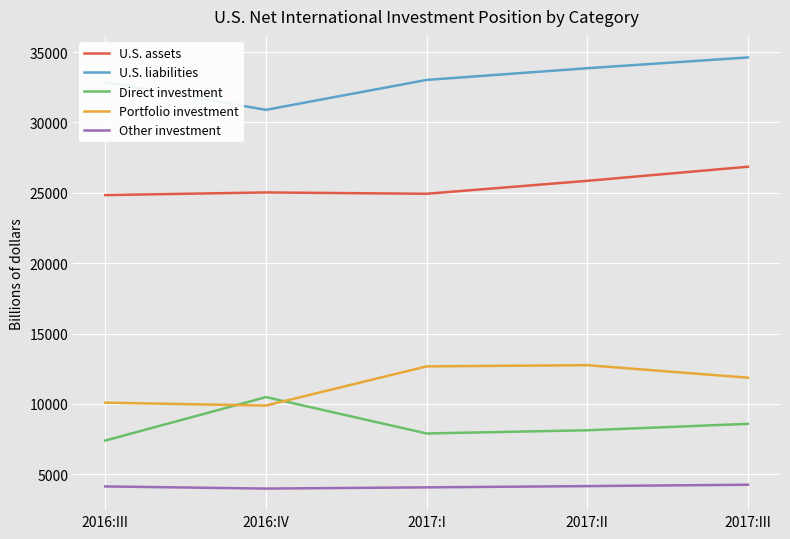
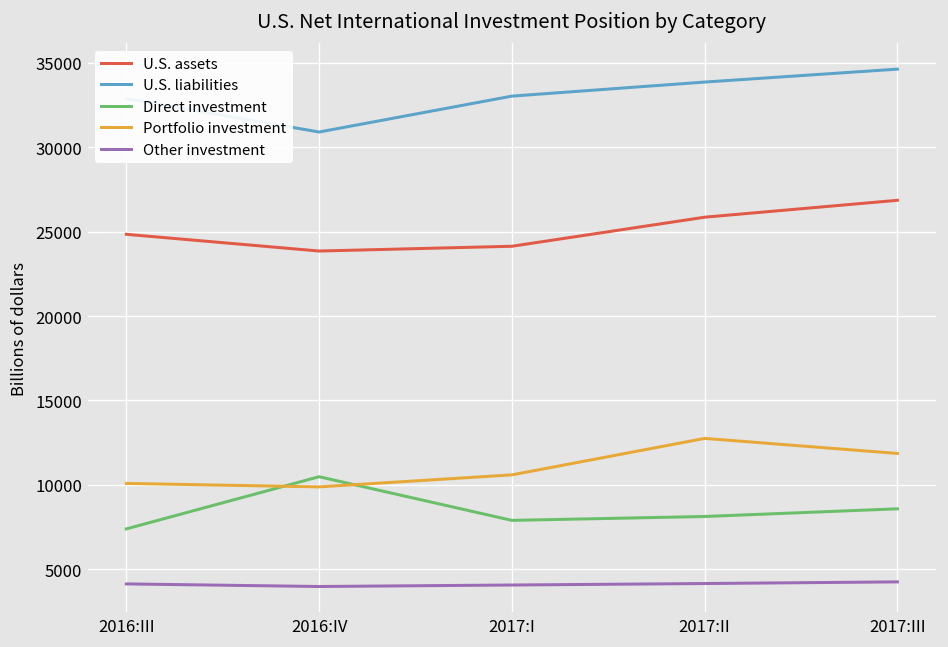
U.S. assets, 2016:IV: 25000 -> 23800
U.S. assets, 2017:I: 24900 -> 24100
Portfolio investment, 2017:I: 12700 -> 10600
